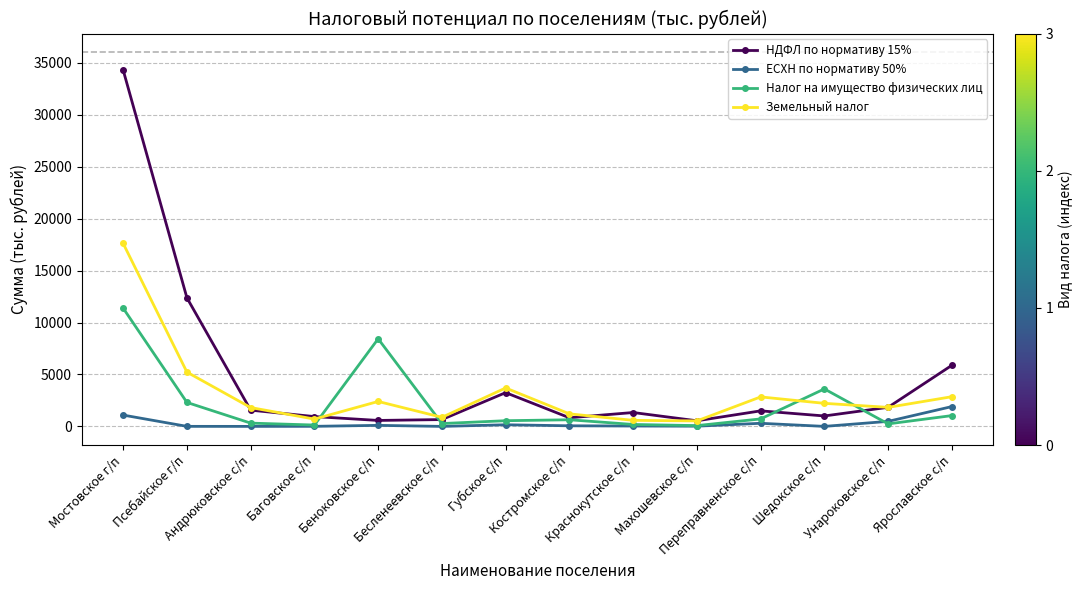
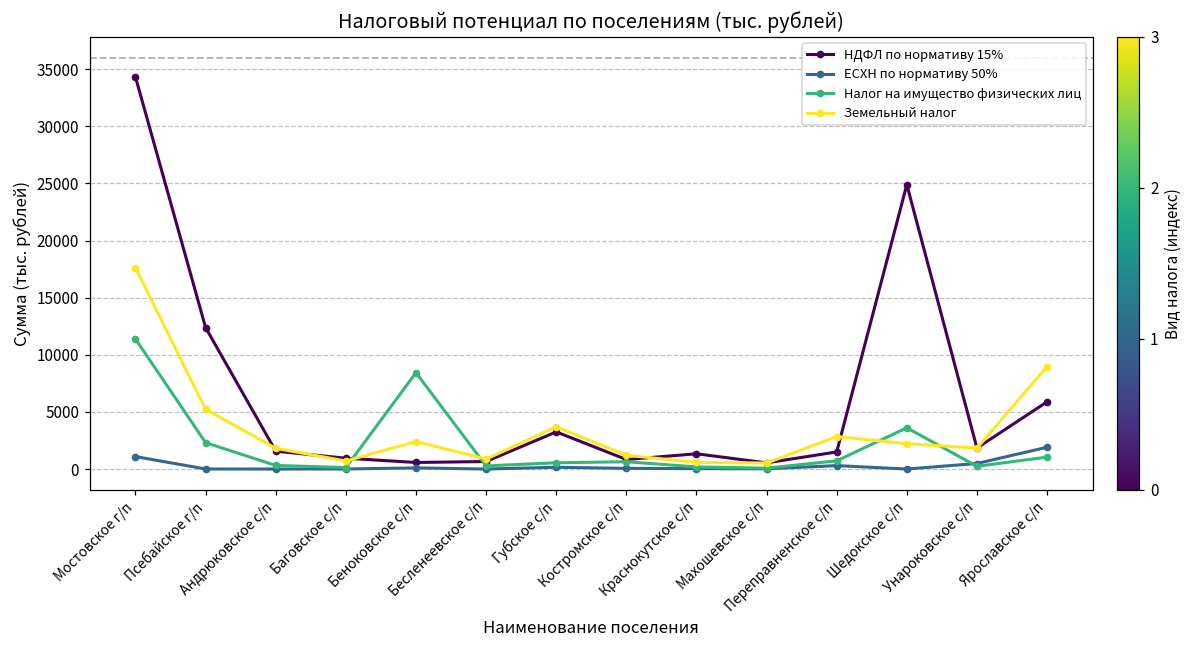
НДФЛ по нормативу 15%, Шедокское с/п: 1000 -> 24900
Земельный налог, Ярославское с/п: 2900 -> 9000
